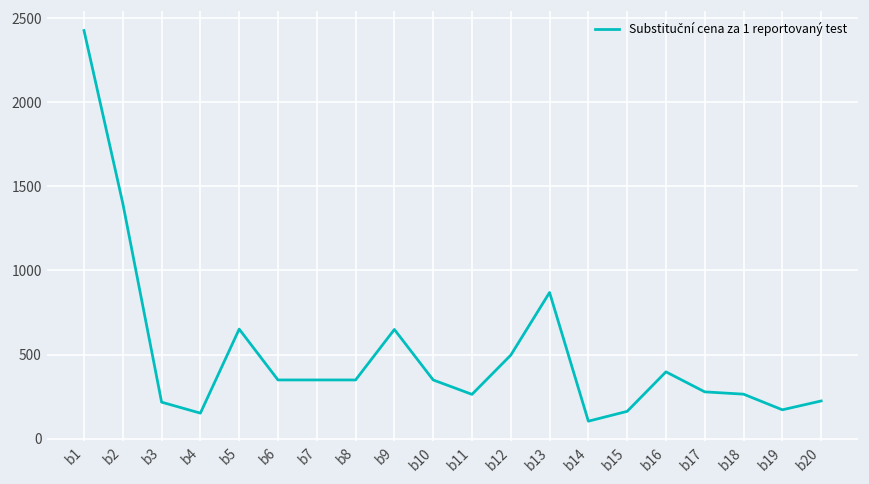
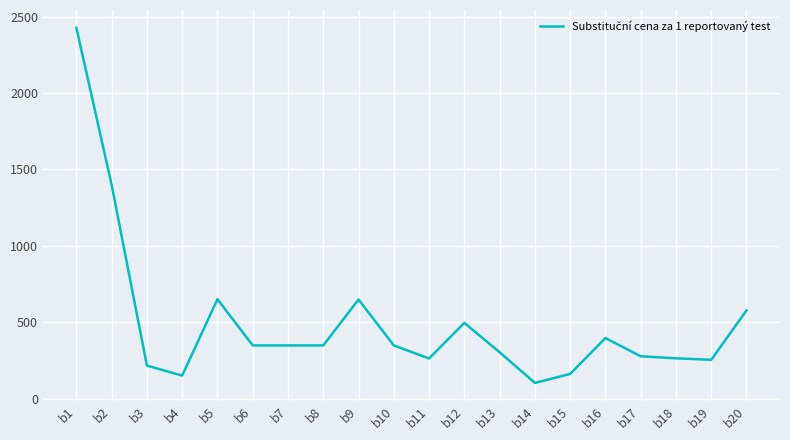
b13: 870 -> 300
b19: 170 -> 260
b20: 220 -> 580
